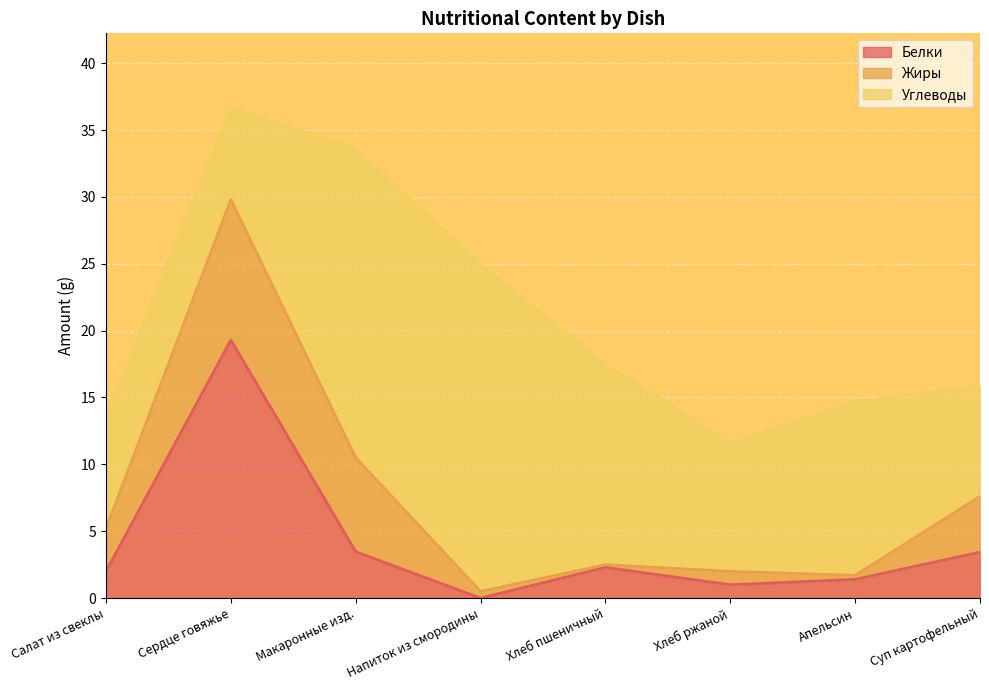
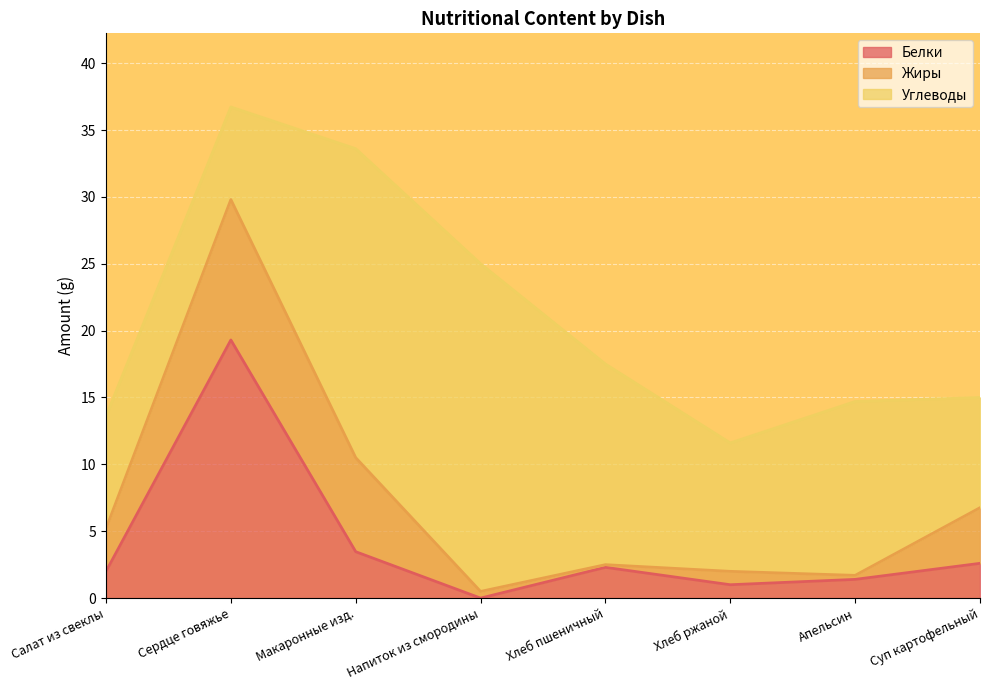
Белки, Суп картофельный: 3.4 -> 2.6
